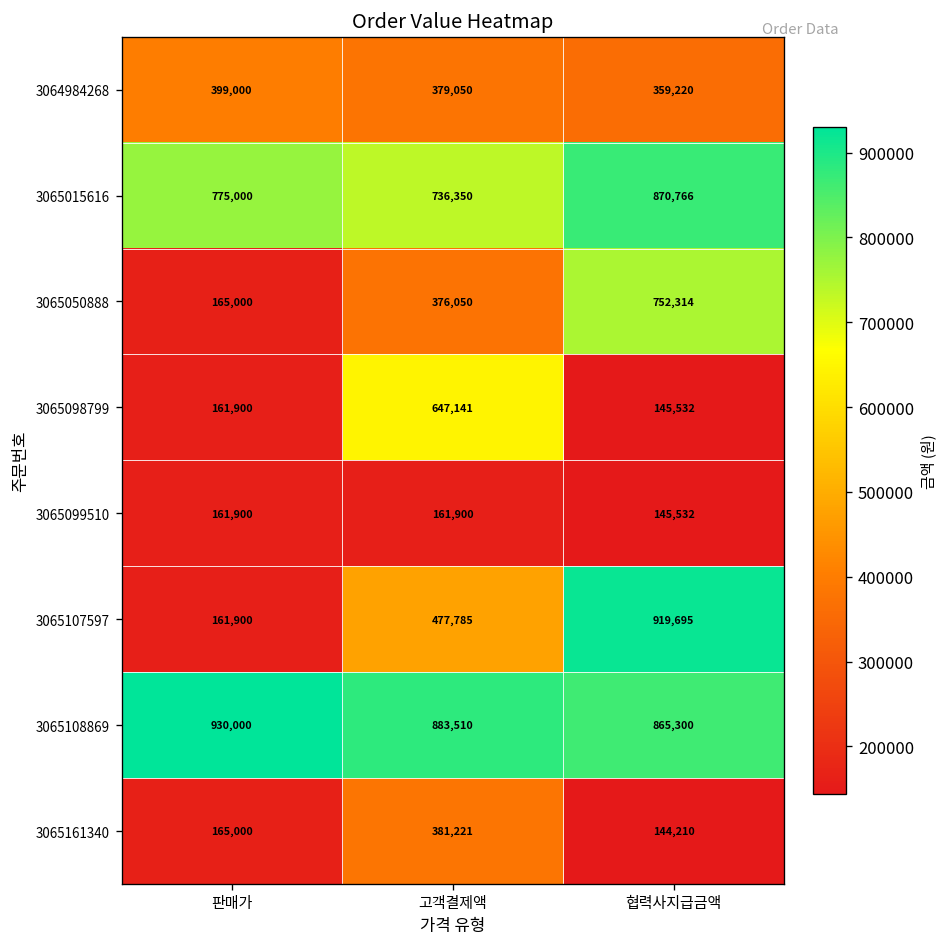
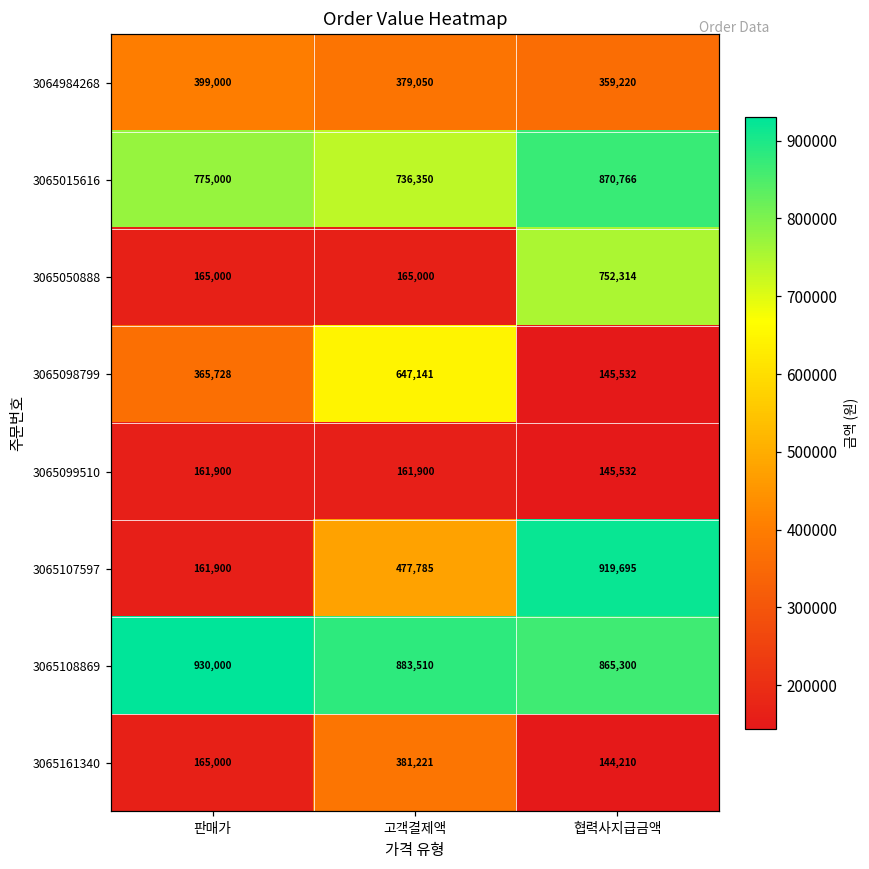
3065050888, 고객결제액: 376,050 -> 165,000
3065098799, 판매가: 161,900 -> 365,728
